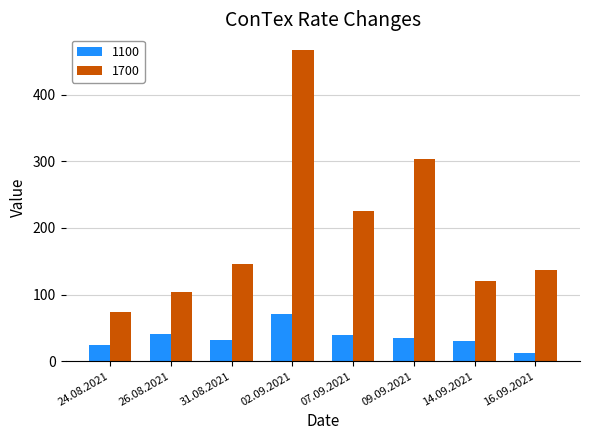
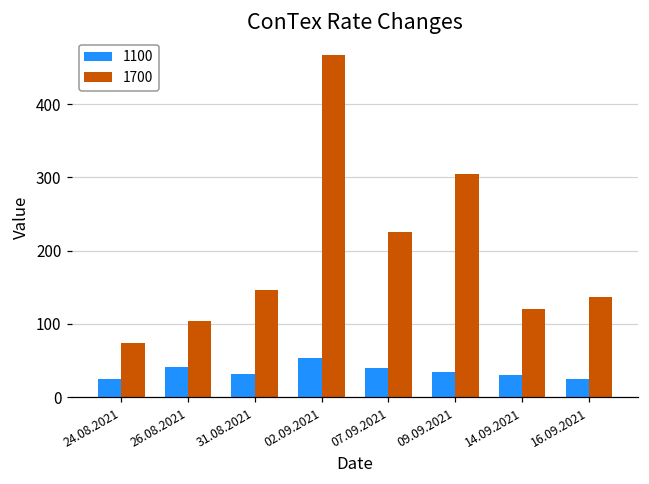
1100, 02.09.2021: 70 -> 50
1100, 16.09.2021: 10 -> 30
